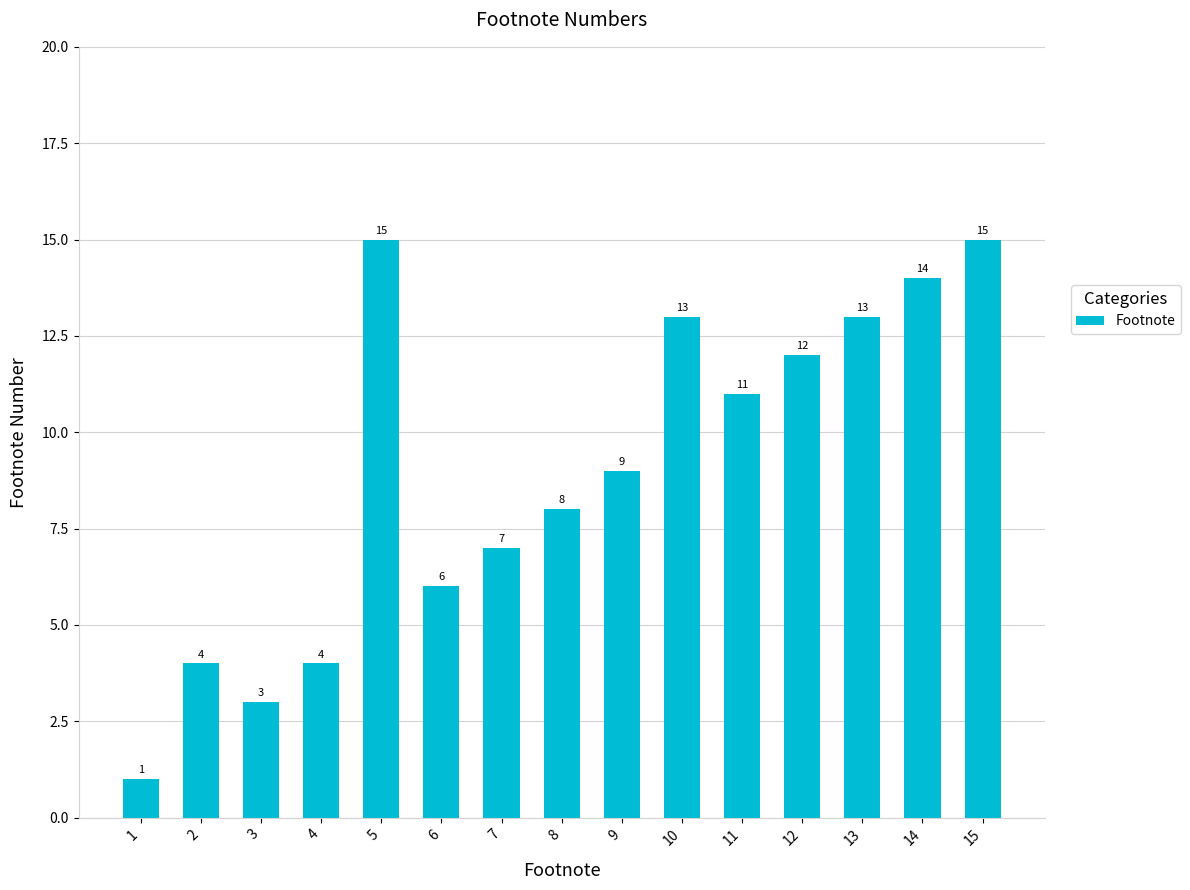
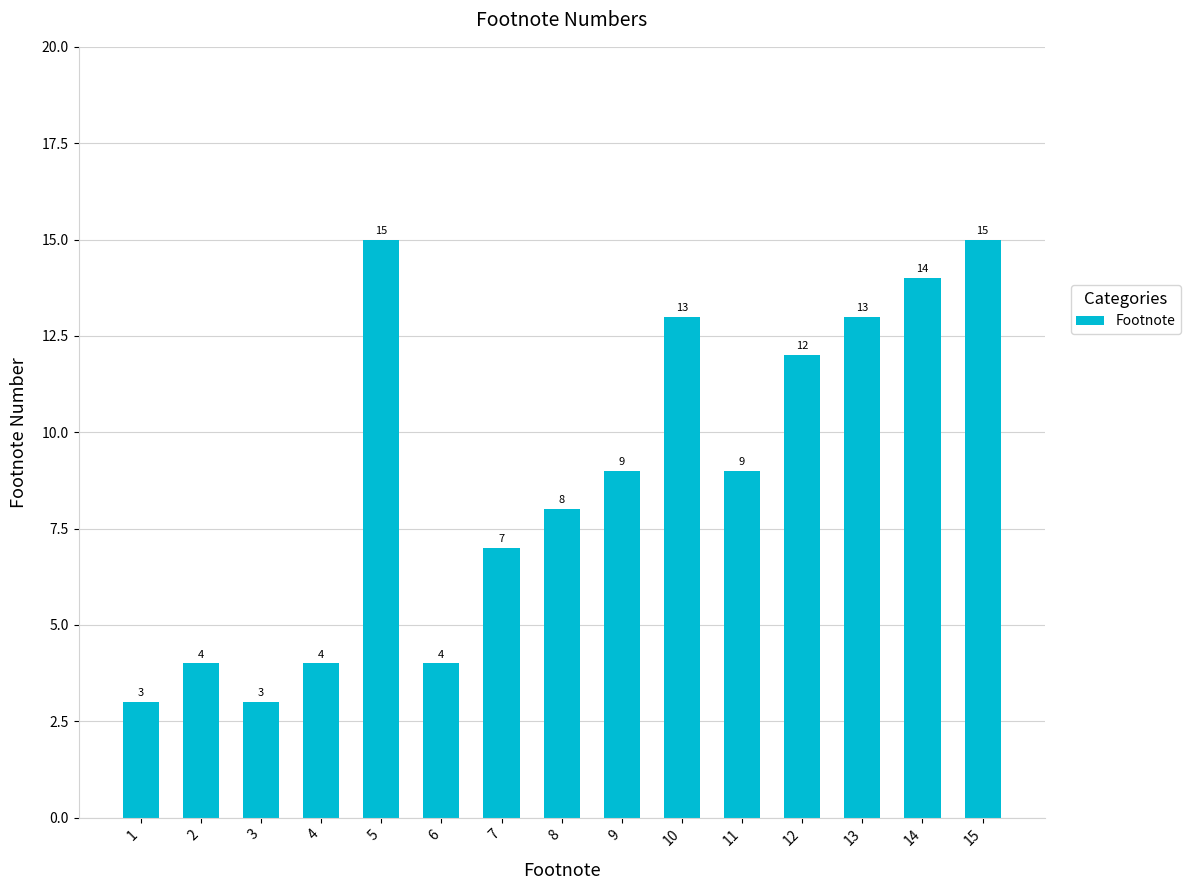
1: 1 -> 3
6: 6 -> 4
11: 11 -> 9
